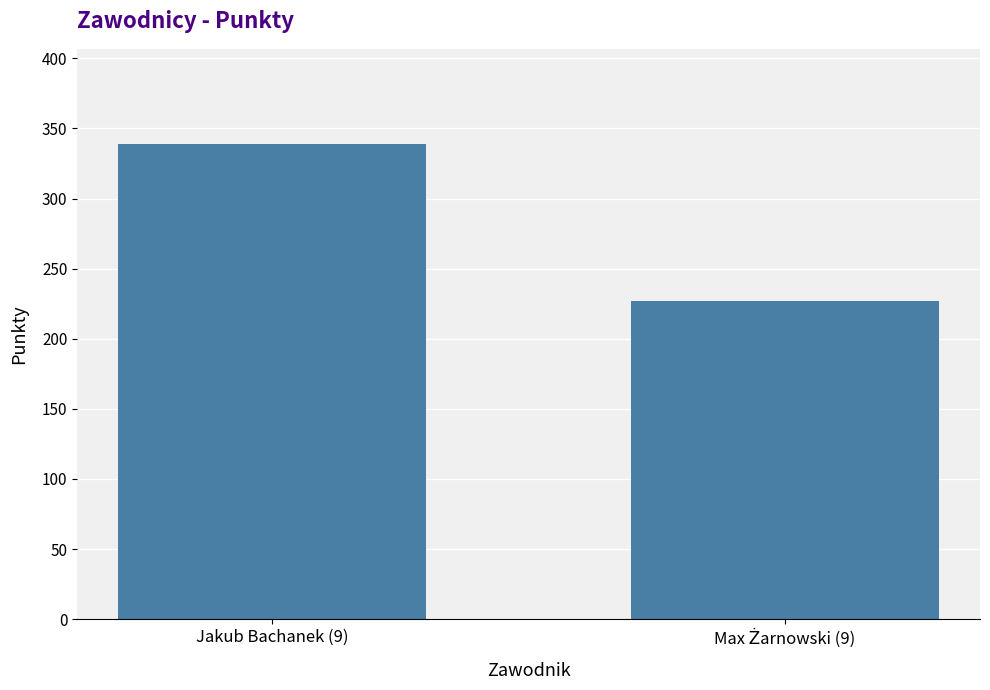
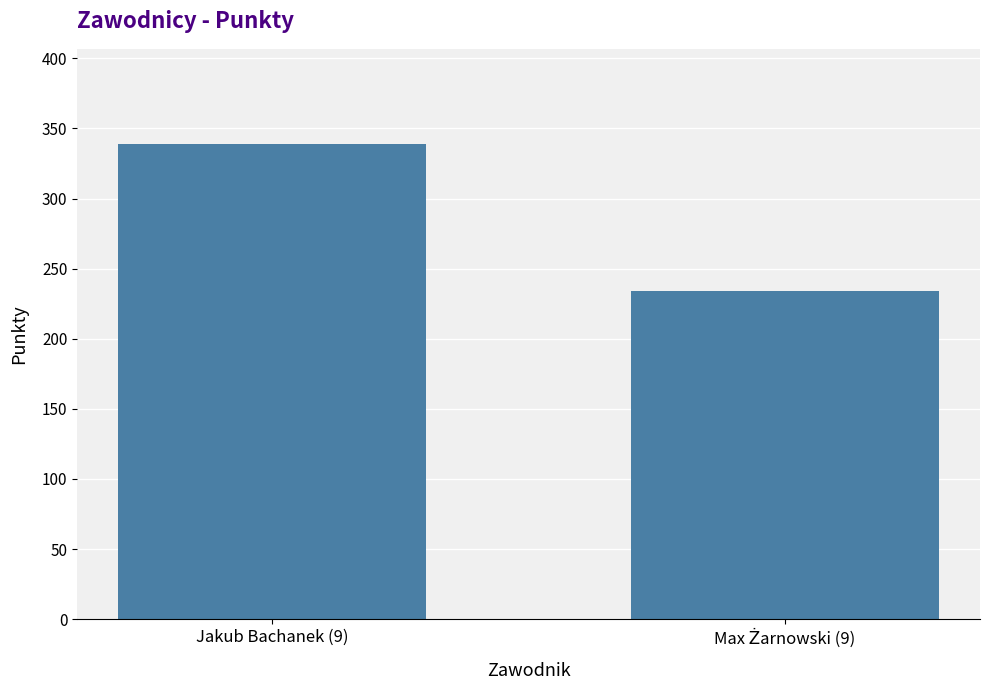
Max Żarnowski (9): 227 -> 234
